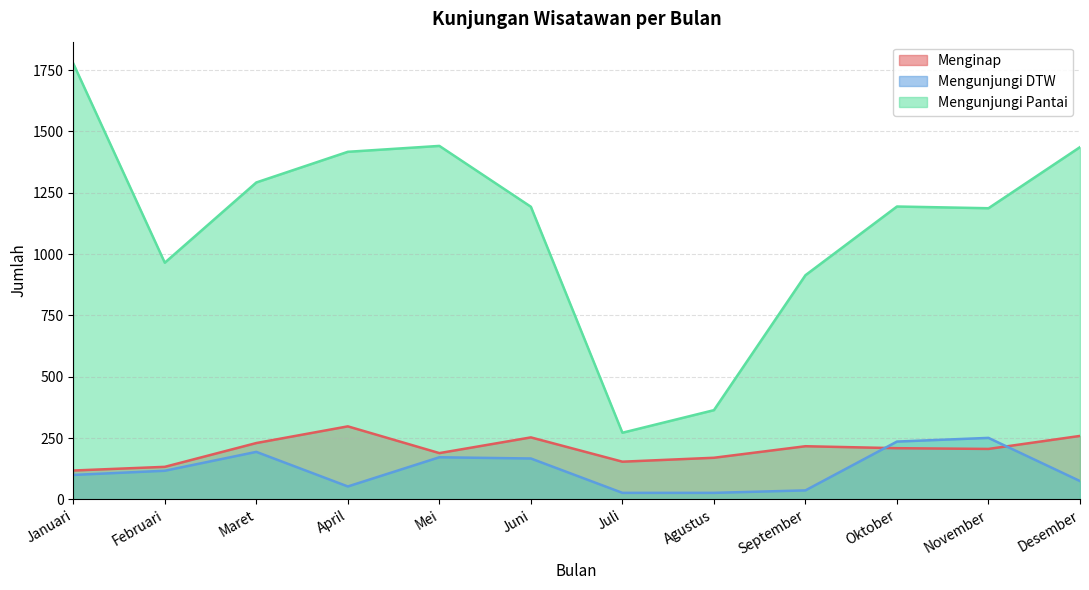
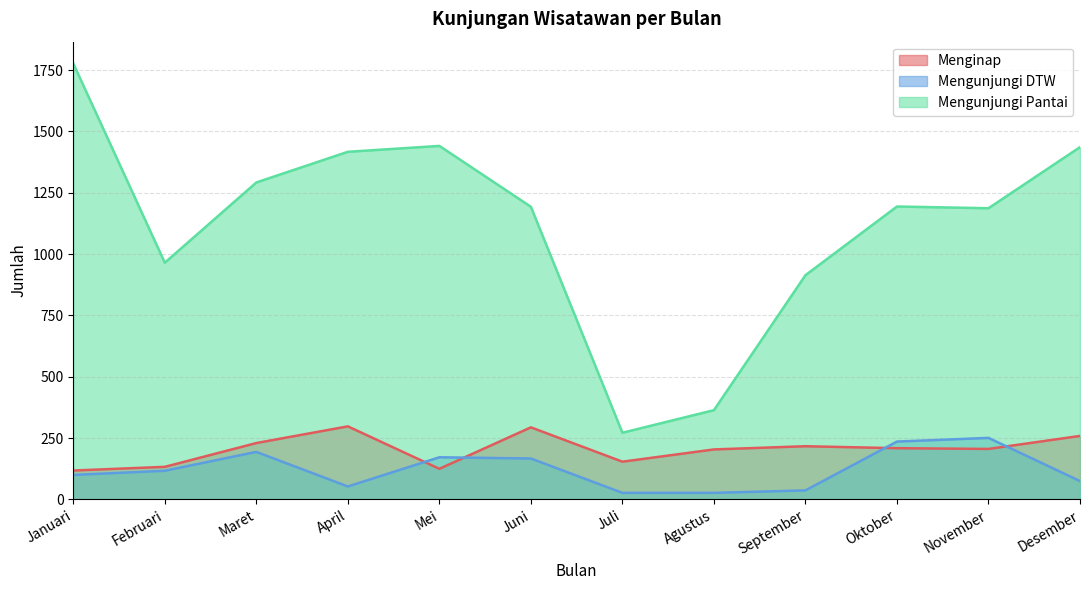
Menginap, Mei: 190 -> 130
Menginap, Juni: 250 -> 290
Menginap, Agustus: 170 -> 200
